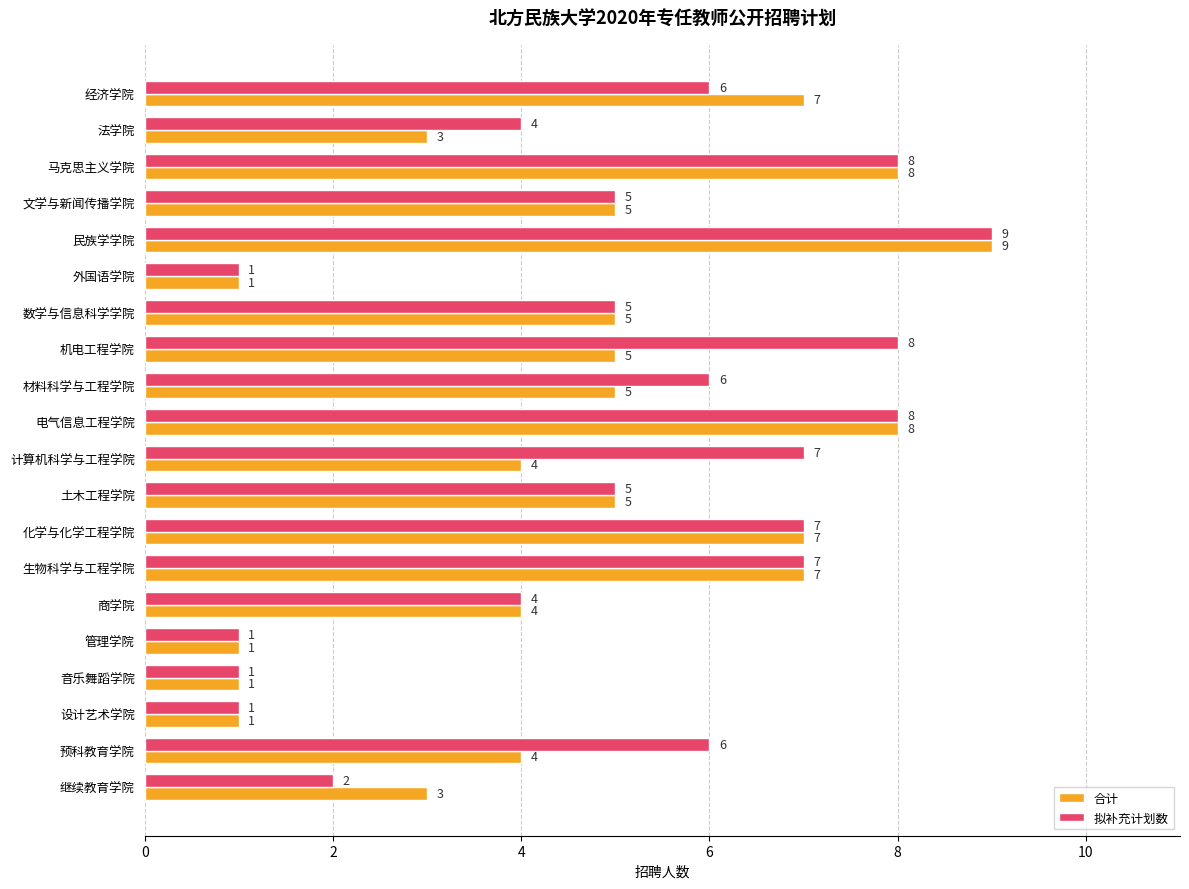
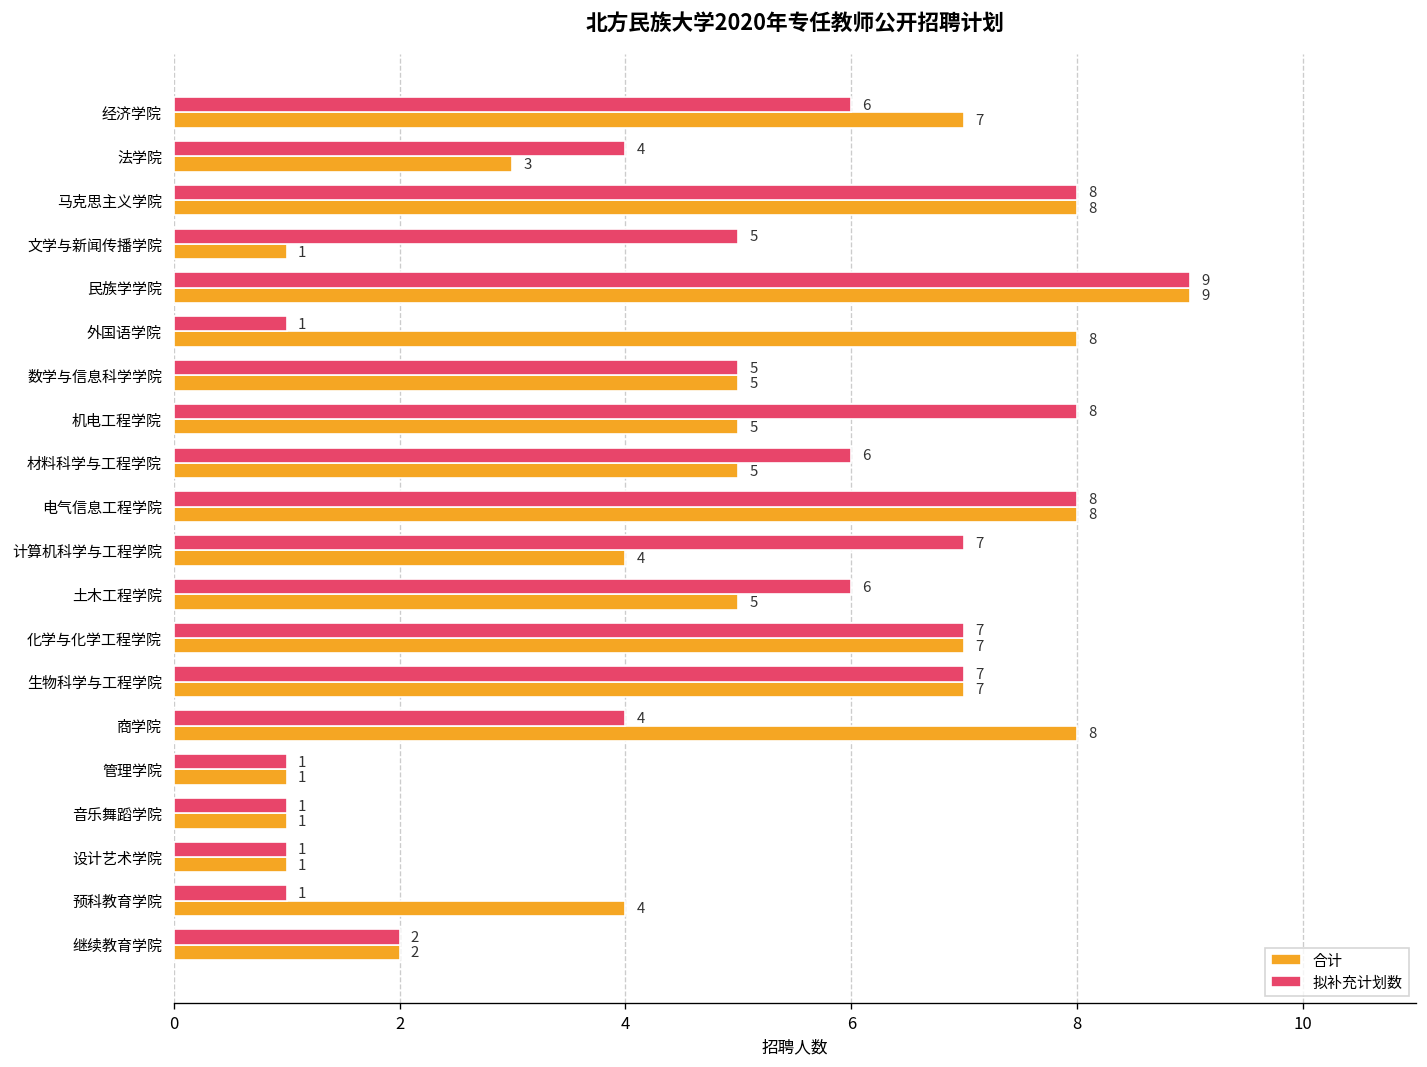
合计, 文学与新闻传播学院: 5 -> 1
合计, 外国语学院: 1 -> 8
拟补充计划数, 土木工程学院: 5 -> 6
合计, 商学院: 4 -> 8
拟补充计划数, 预科教育学院: 6 -> 1
合计, 继续教育学院: 3 -> 2
